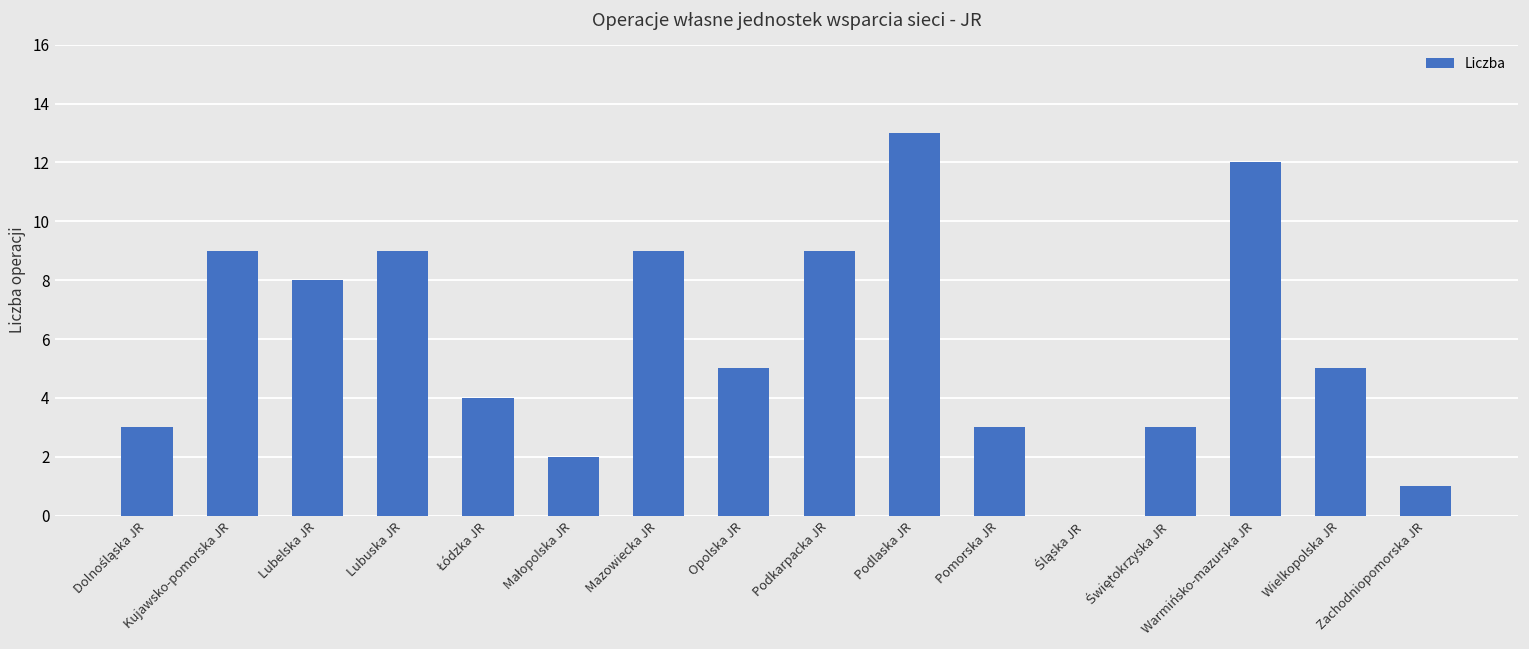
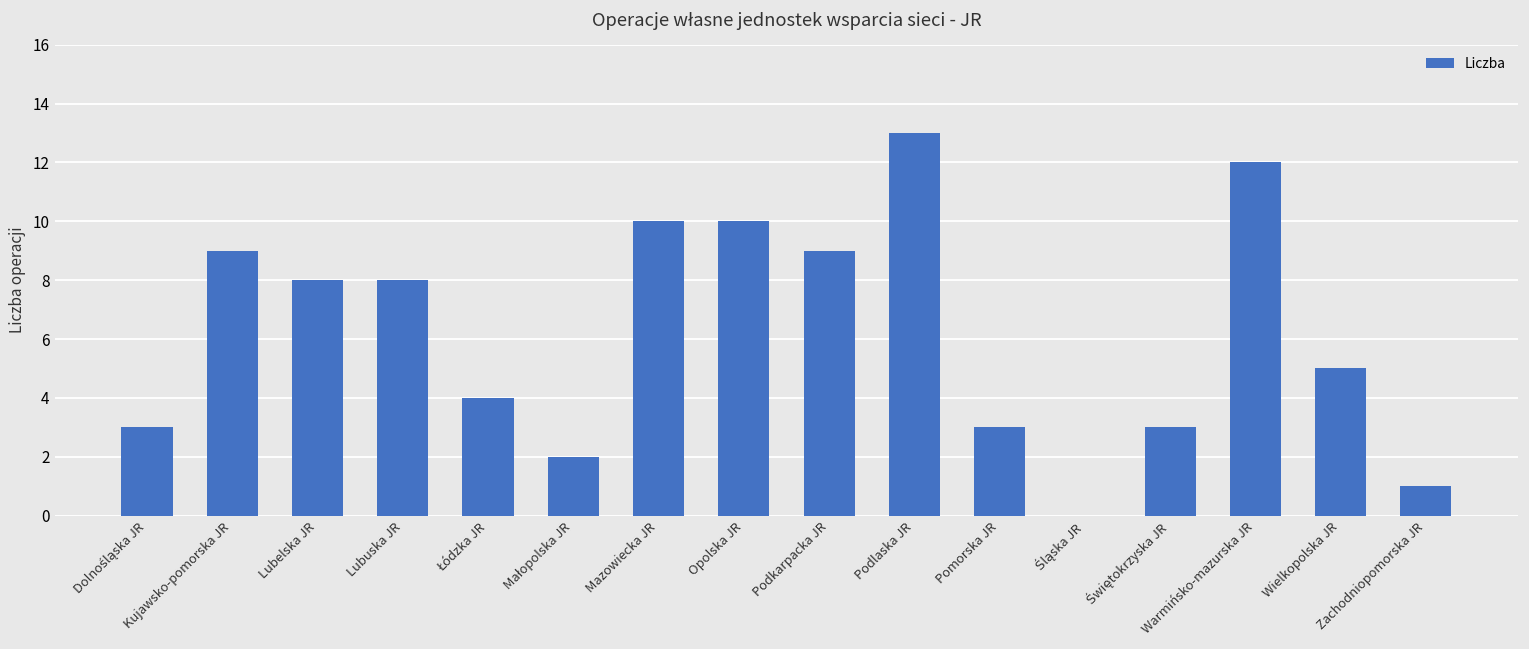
Lubuska JR: 9 -> 8
Mazowiecka JR: 9 -> 10
Opolska JR: 5 -> 10
